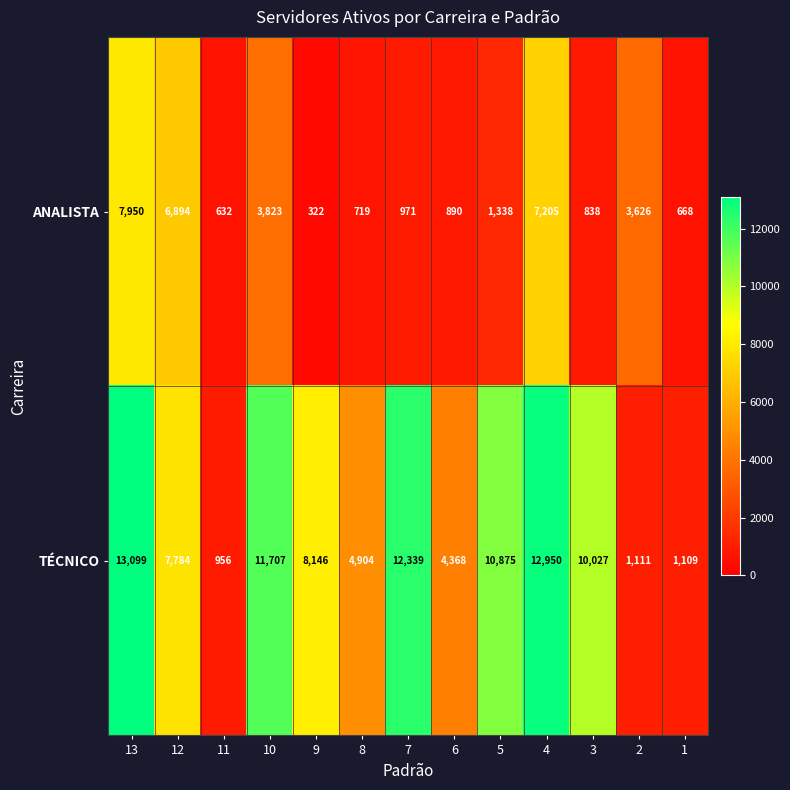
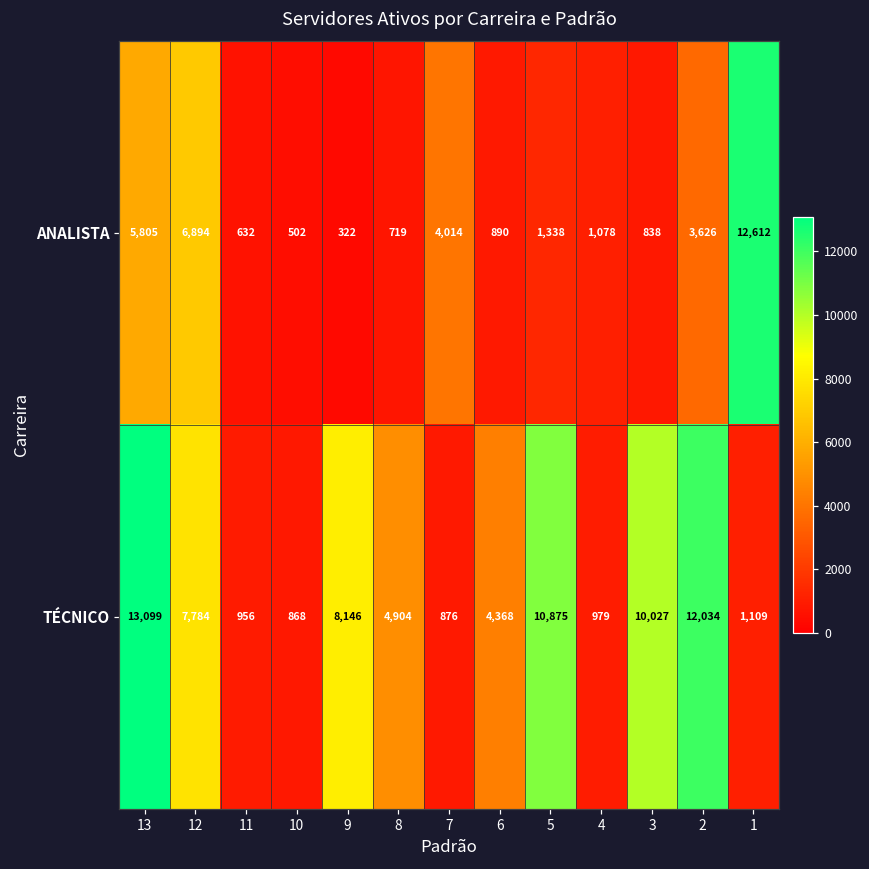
ANALISTA, 13: 7,950 -> 5,805
ANALISTA, 10: 3,823 -> 502
ANALISTA, 7: 971 -> 4,014
ANALISTA, 4: 7,205 -> 1,078
ANALISTA, 1: 668 -> 12,612
TÉCNICO, 10: 11,707 -> 868
TÉCNICO, 7: 12,339 -> 876
TÉCNICO, 4: 12,950 -> 979
TÉCNICO, 2: 1,111 -> 12,034
